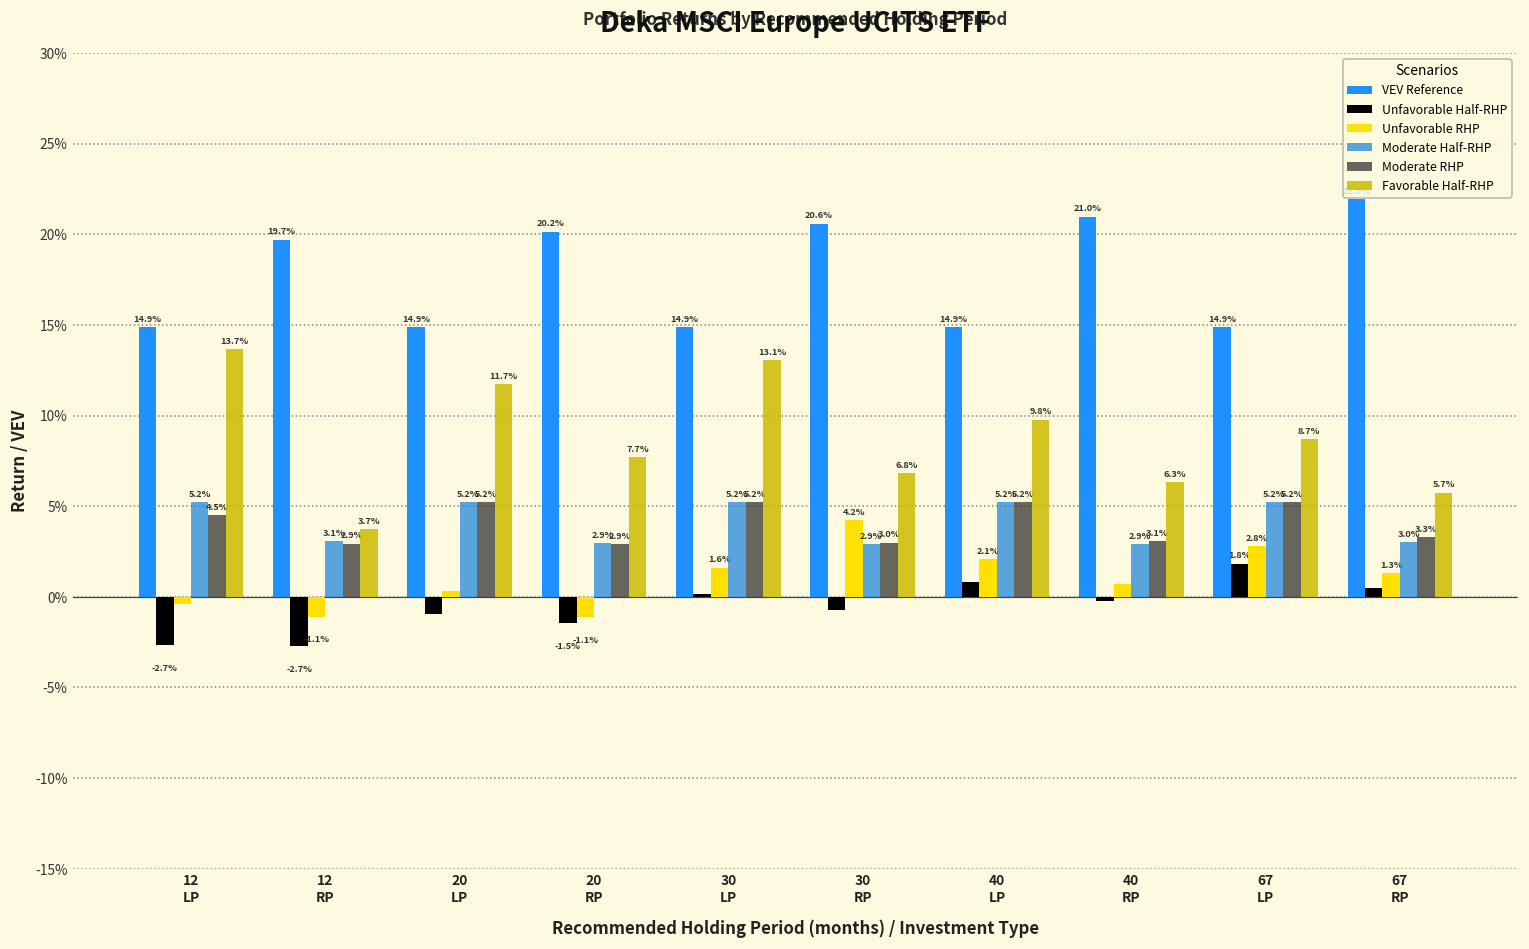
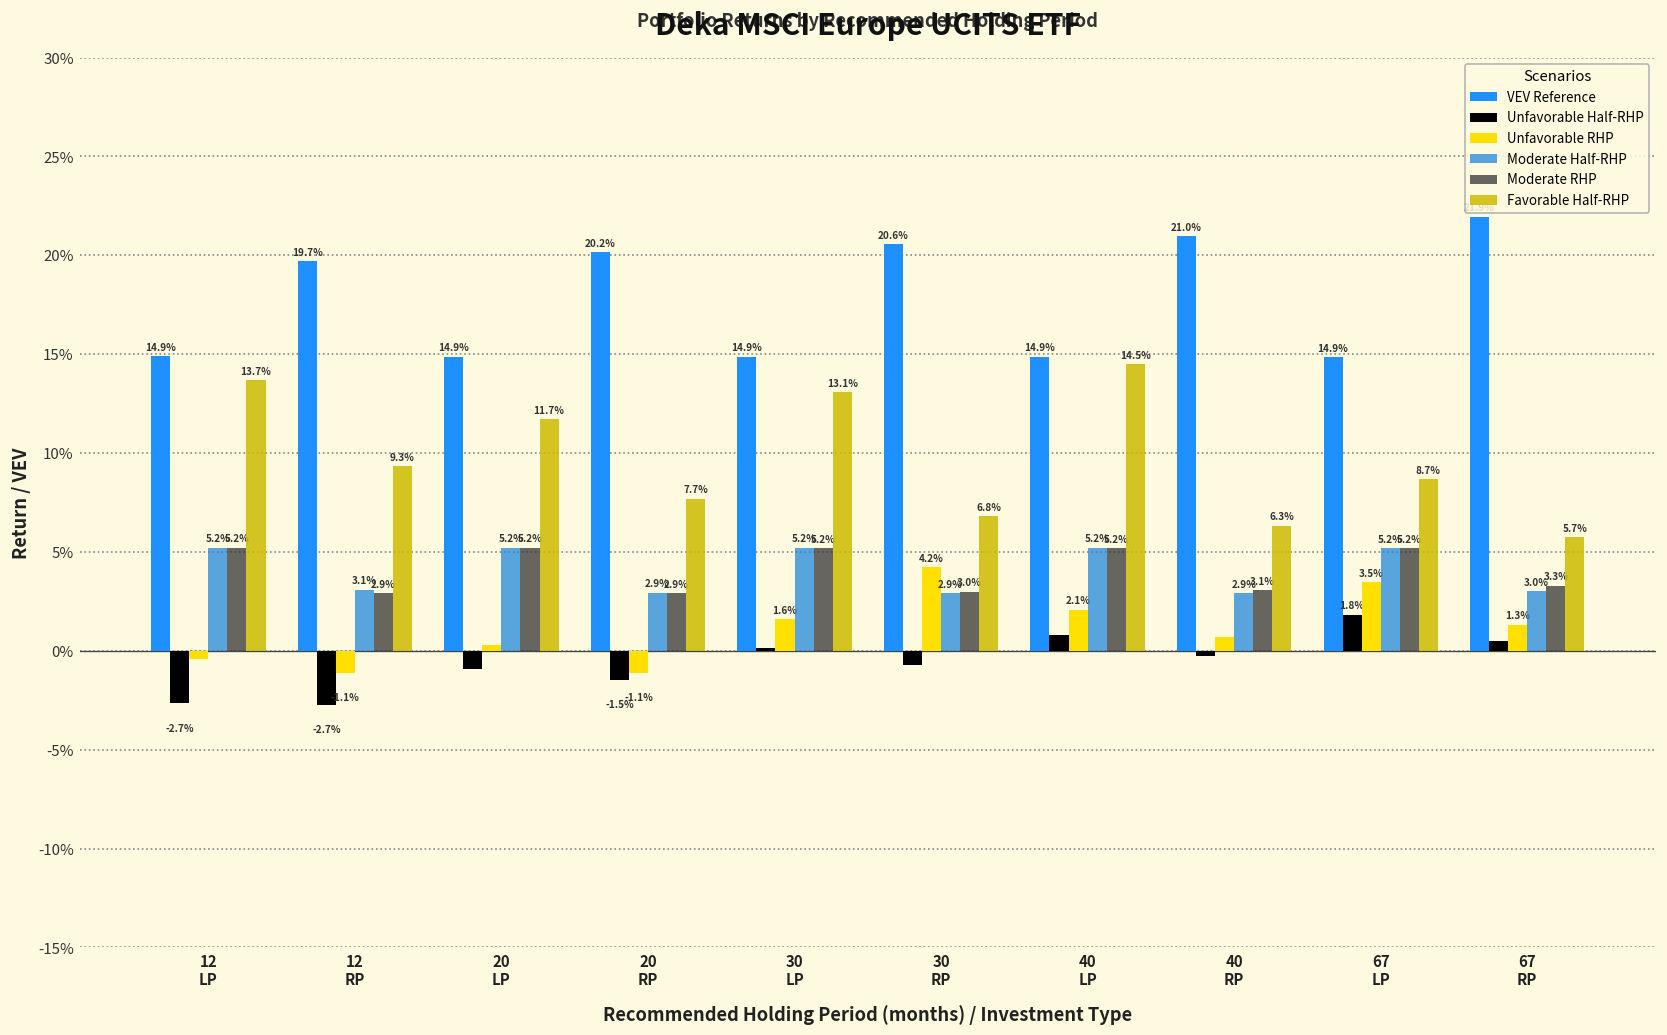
Moderate RHP, 12 LP: 4.5% -> 5.2%
Favorable Half-RHP, 12 RP: 3.7% -> 9.3%
Favorable Half-RHP, 40 LP: 9.8% -> 14.5%
Unfavorable RHP, 67 LP: 2.8% -> 3.5%
